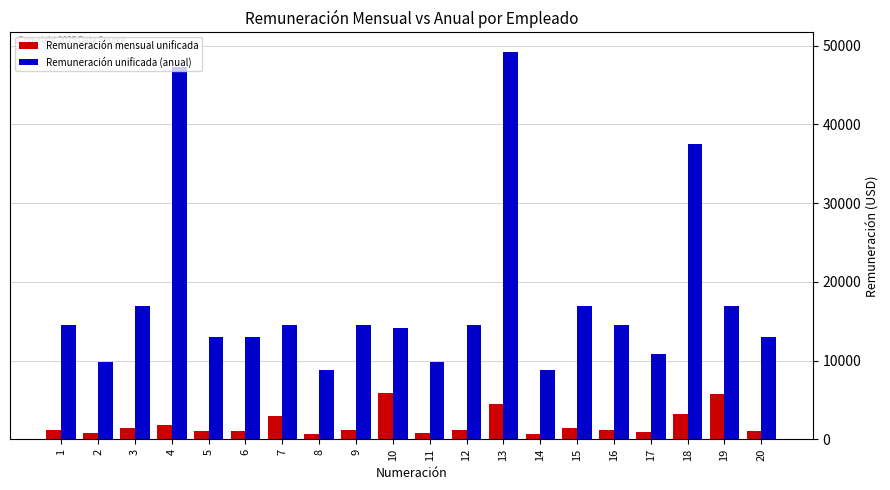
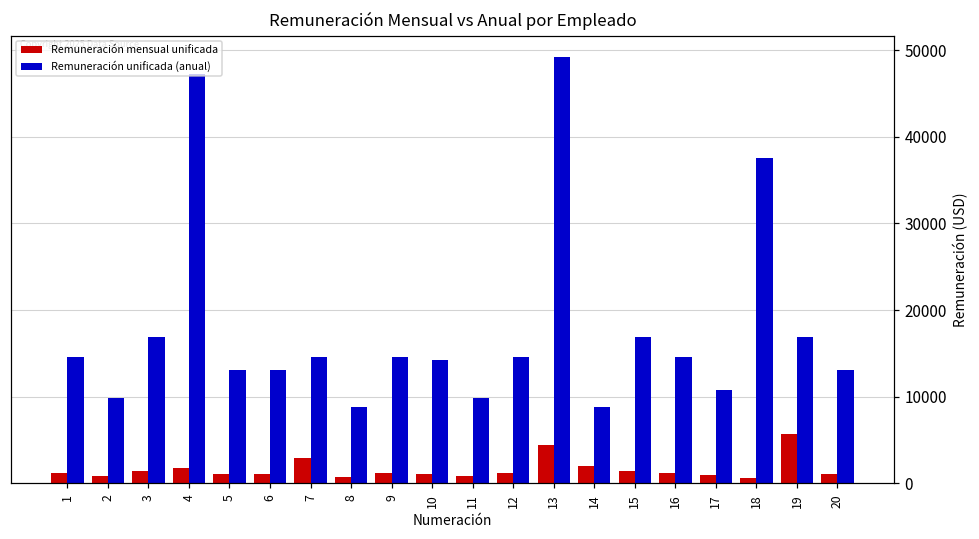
Remuneración mensual unificada, 10: 6000 -> 1000
Remuneración mensual unificada, 14: 1000 -> 2000
Remuneración mensual unificada, 18: 3000 -> 1000
